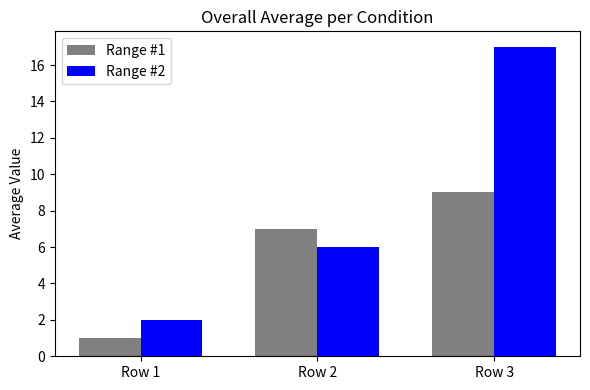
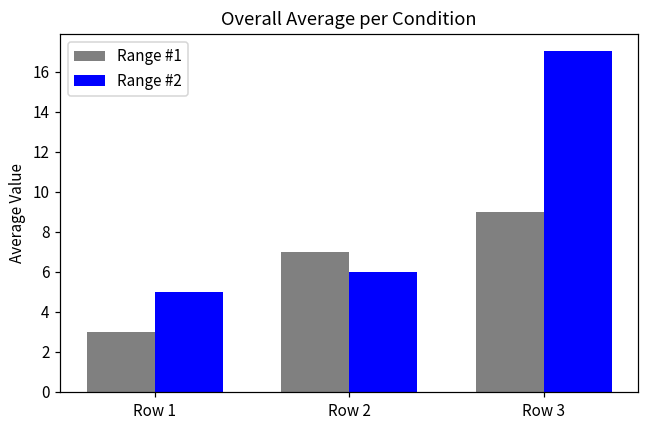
Range #1, Row 1: 1 -> 3
Range #2, Row 1: 2 -> 5
